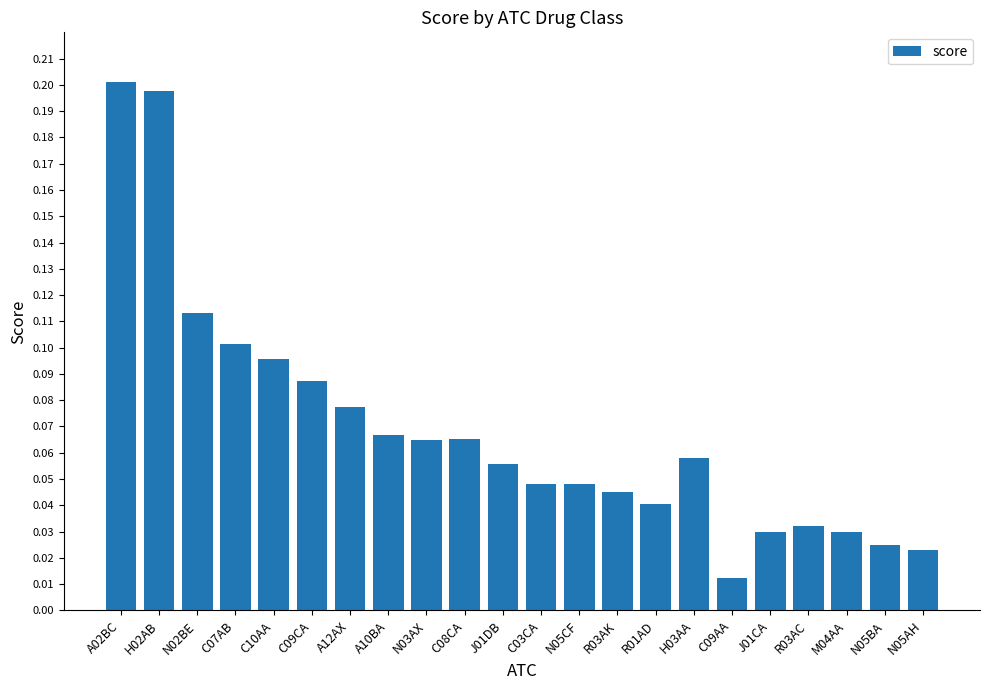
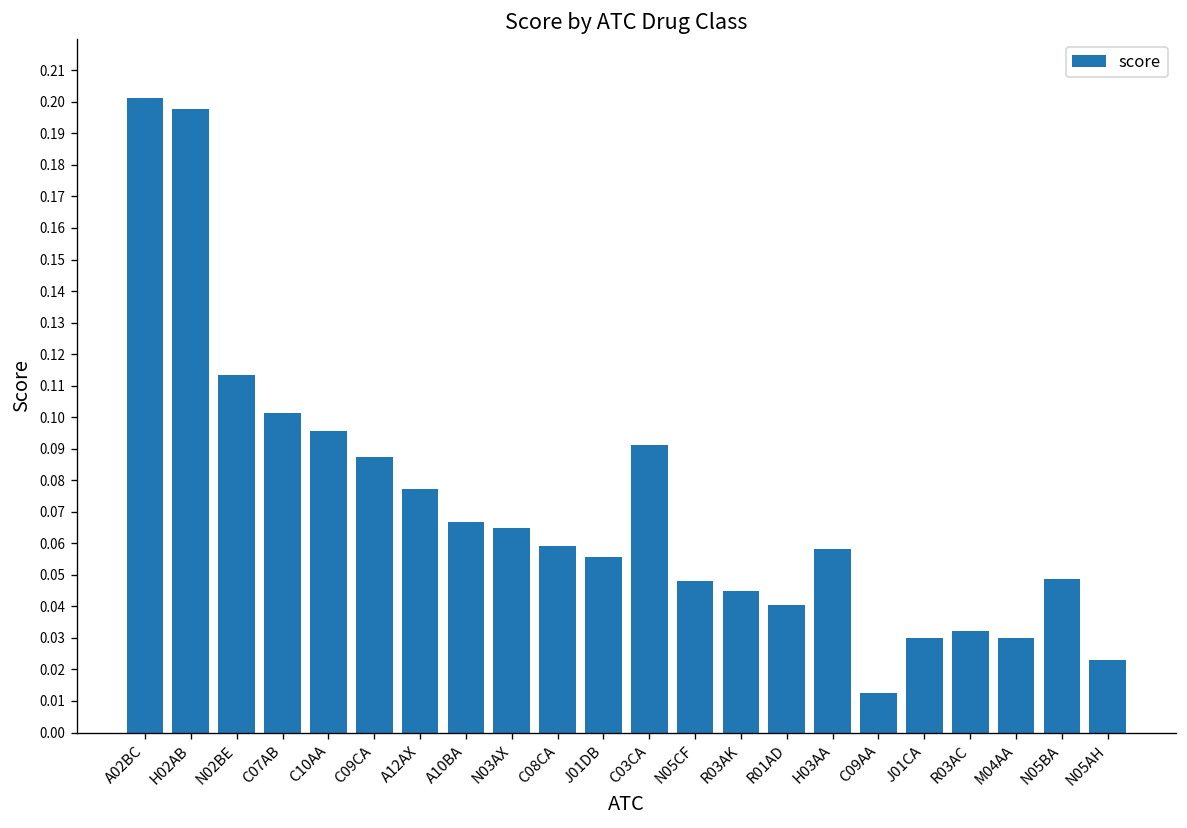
C08CA: 0.065 -> 0.059
C03CA: 0.048 -> 0.091
N05BA: 0.025 -> 0.049
